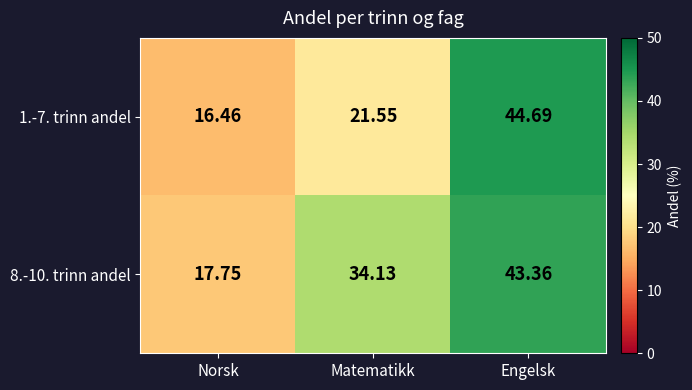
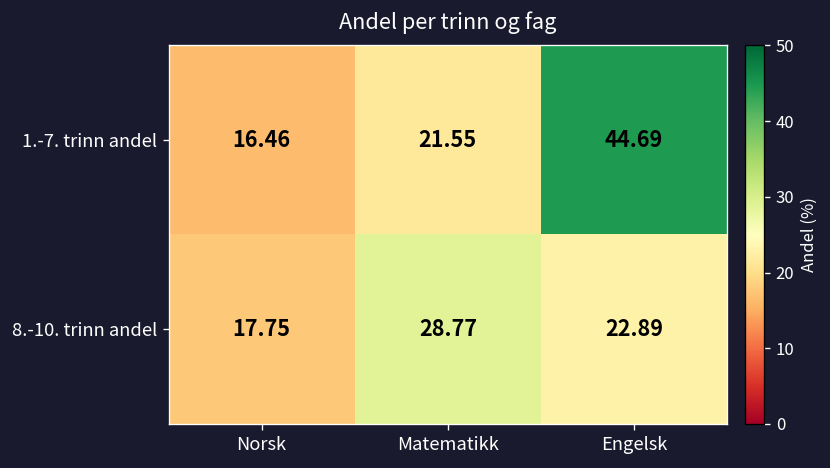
8.-10. trinn andel, Matematikk: 34.13 -> 28.77
8.-10. trinn andel, Engelsk: 43.36 -> 22.89
